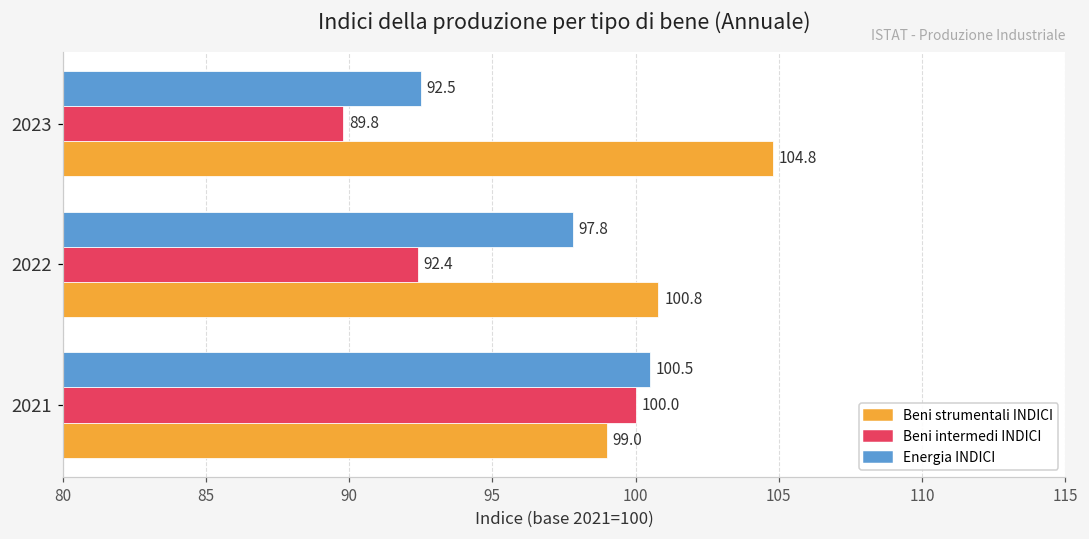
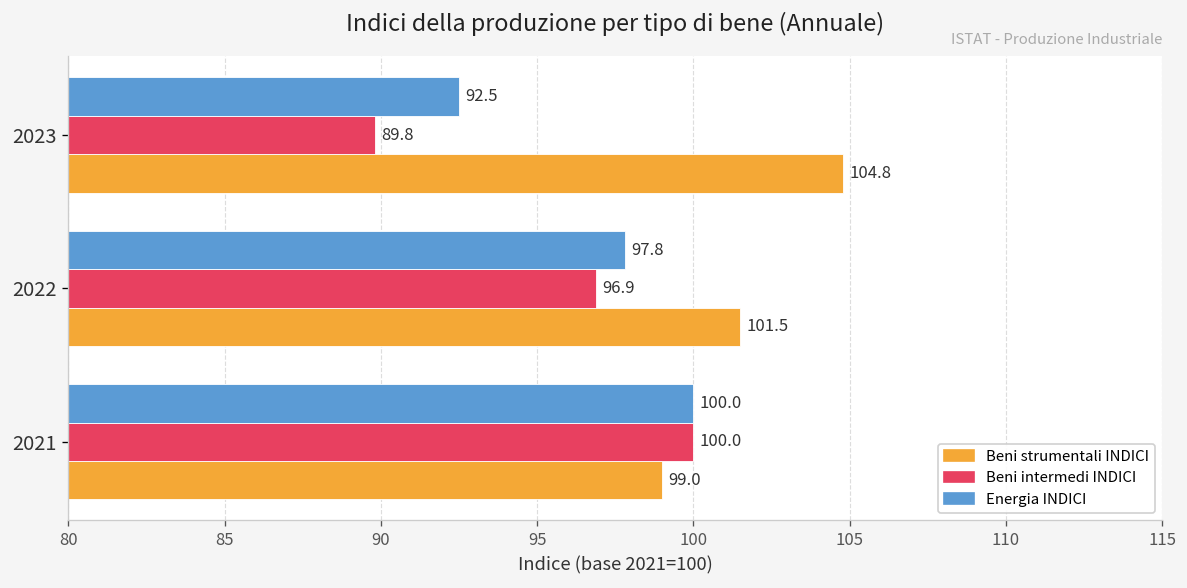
Beni intermedi INDICI, 2022: 92.4 -> 96.9
Beni strumentali INDICI, 2022: 100.8 -> 101.5
Energia INDICI, 2021: 100.5 -> 100.0
